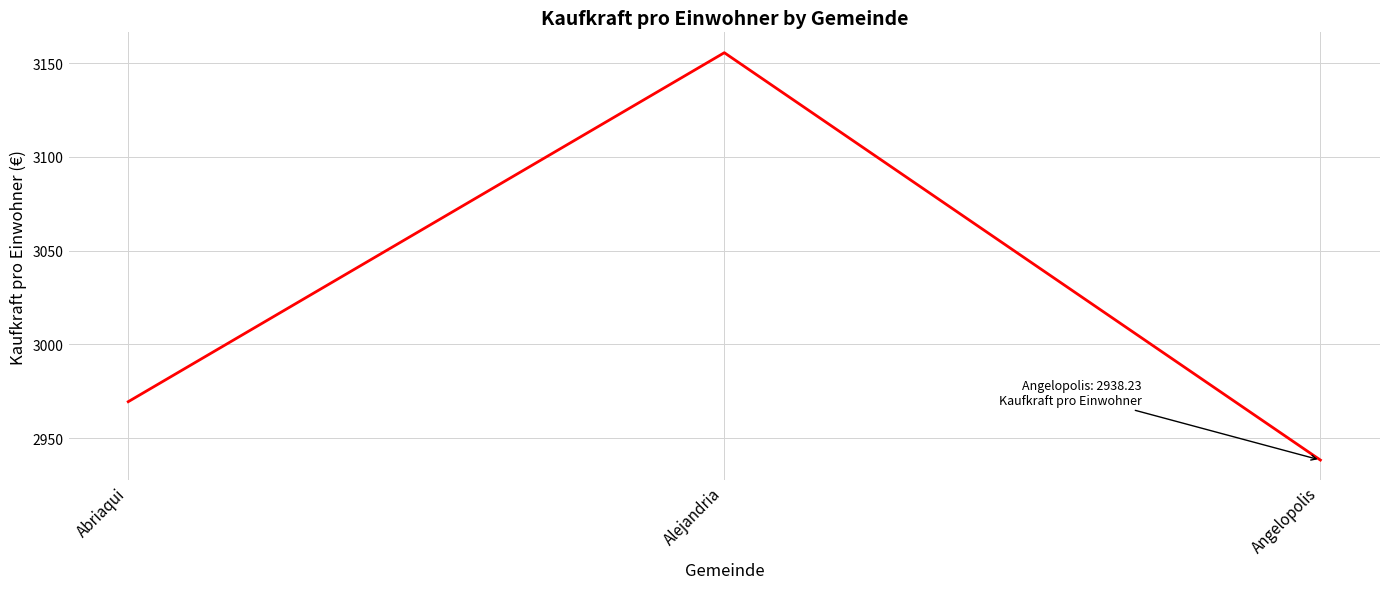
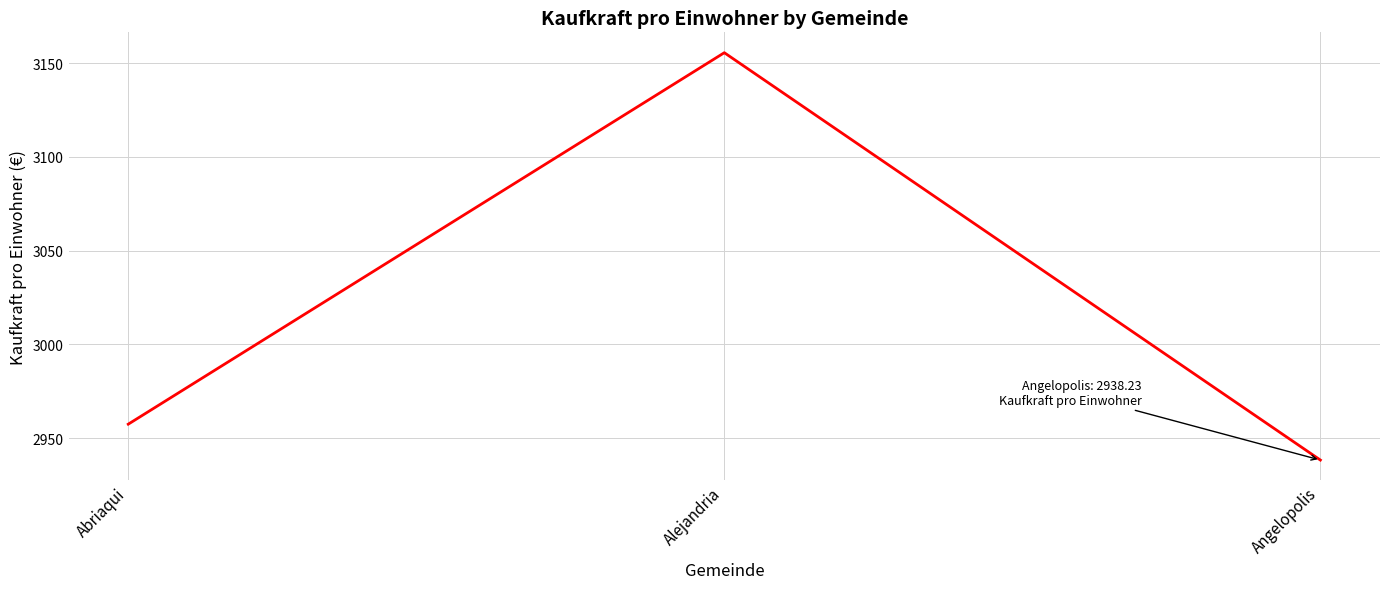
Abriaqui: 2969 -> 2957
